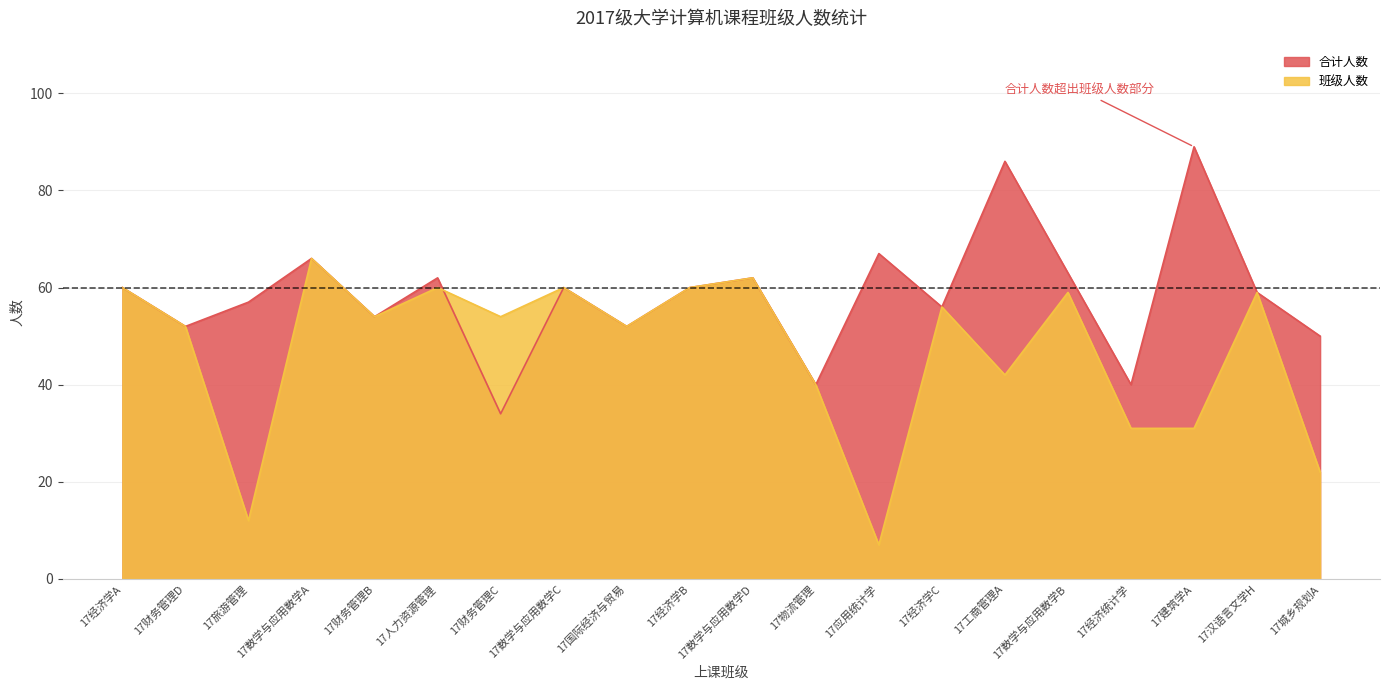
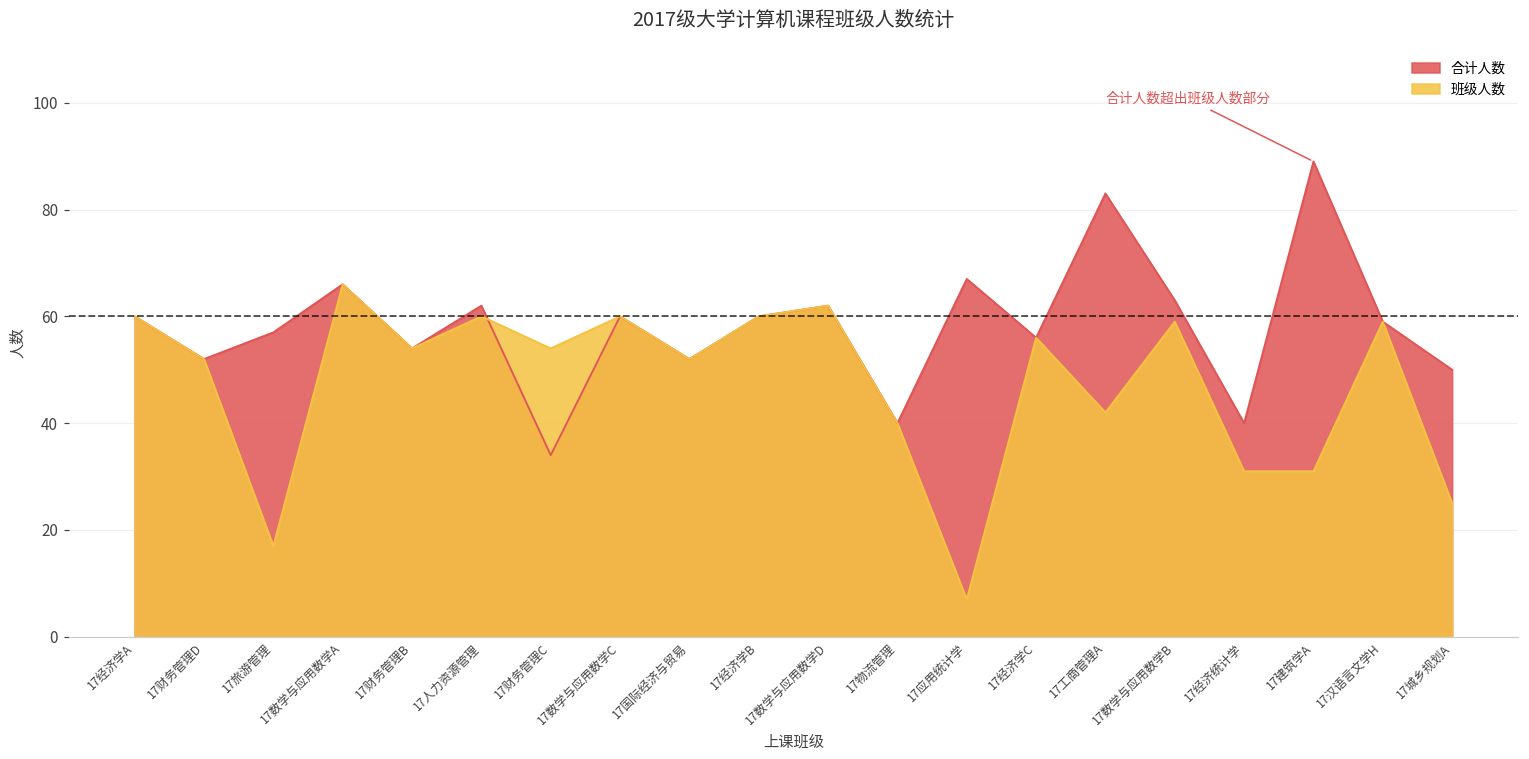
班级人数, 17旅游管理: 12 -> 17
合计人数, 17工商管理A: 86 -> 83
班级人数, 17城乡规划A: 22 -> 25
